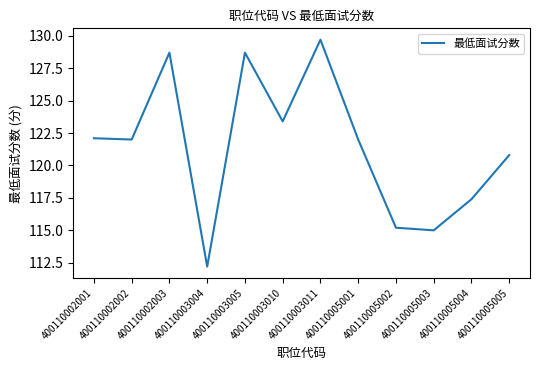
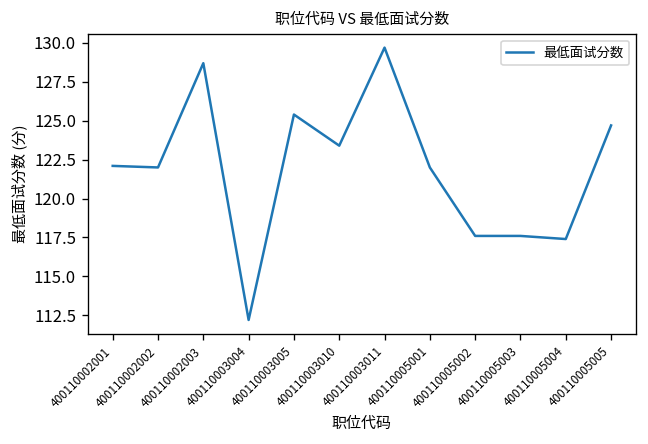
400110003005: 128.7 -> 125.4
400110005002: 115.2 -> 117.6
400110005003: 115.0 -> 117.6
400110005005: 120.8 -> 124.7
